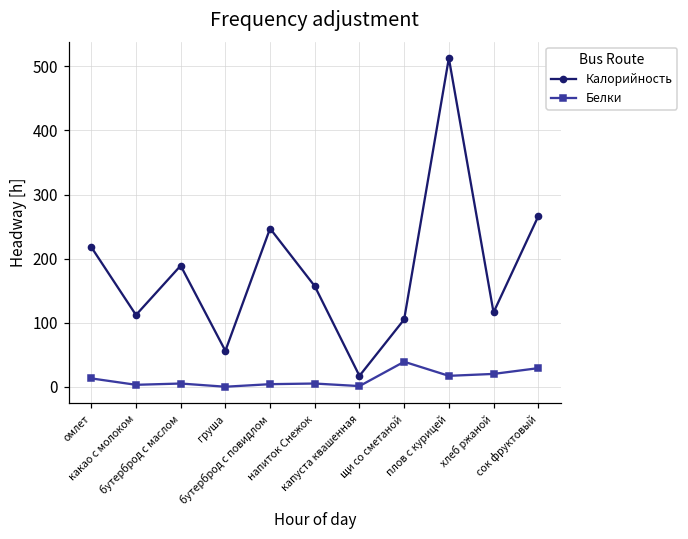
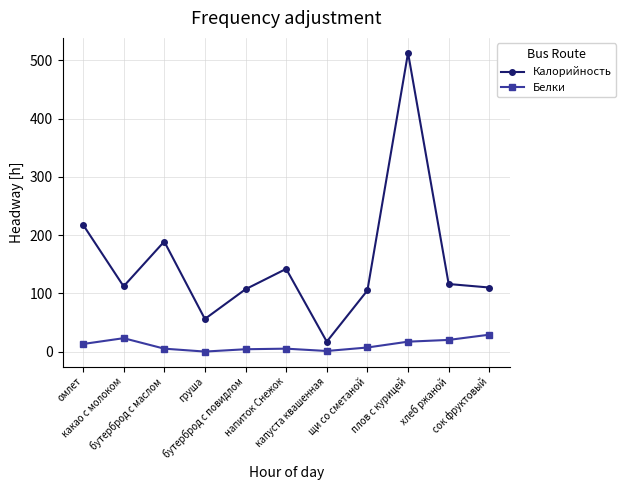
Белки, какао с молоком: 0 -> 20
Калорийность, бутерброд с повидлом: 250 -> 110
Калорийность, напиток Снежок: 160 -> 140
Белки, щи со сметаной: 40 -> 10
Калорийность, сок фруктовый: 270 -> 110
